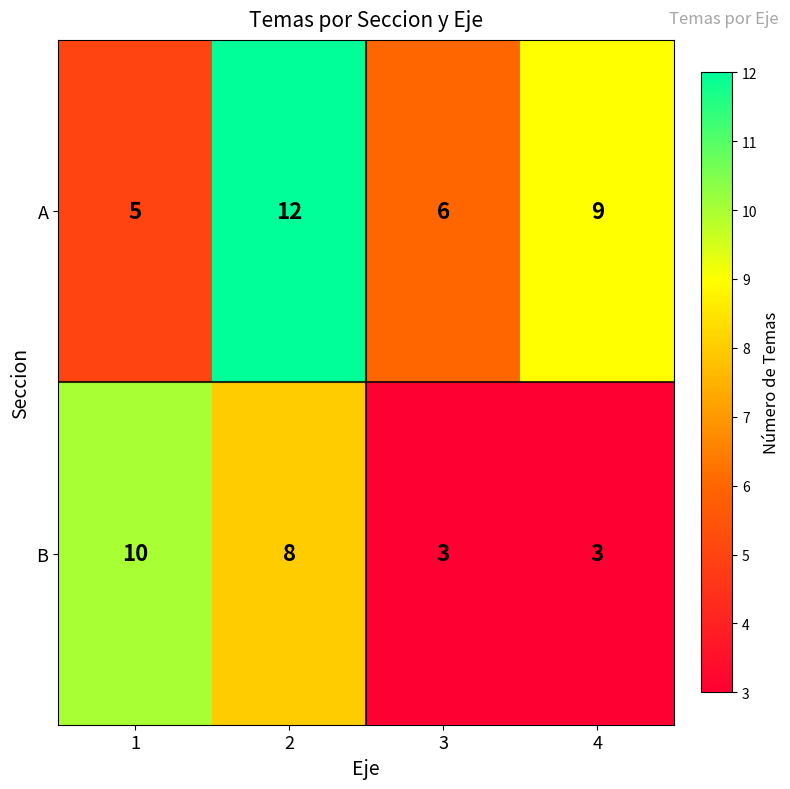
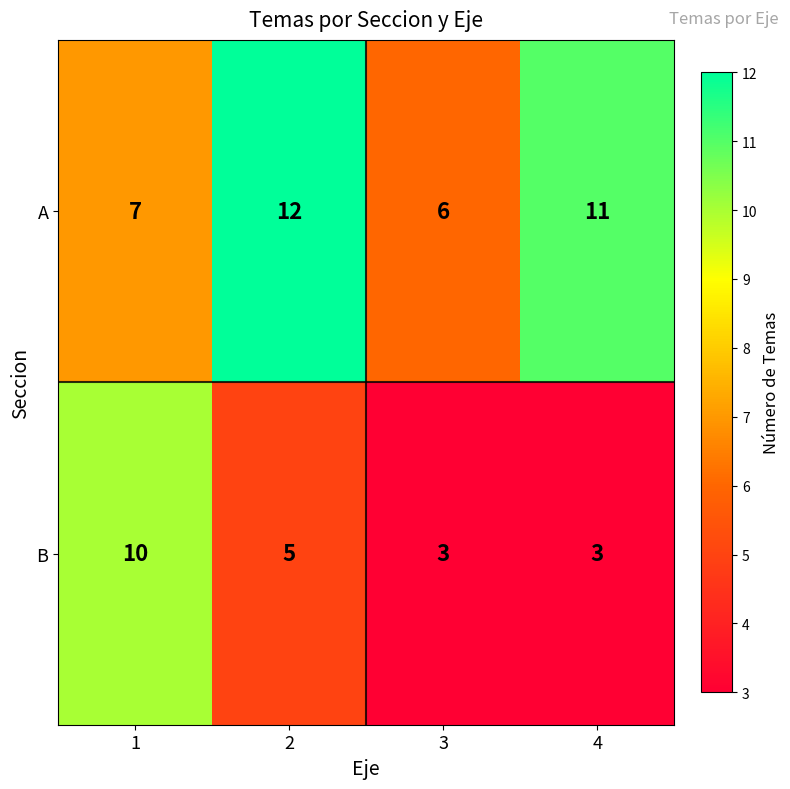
A, 1: 5 -> 7
A, 4: 9 -> 11
B, 2: 8 -> 5
